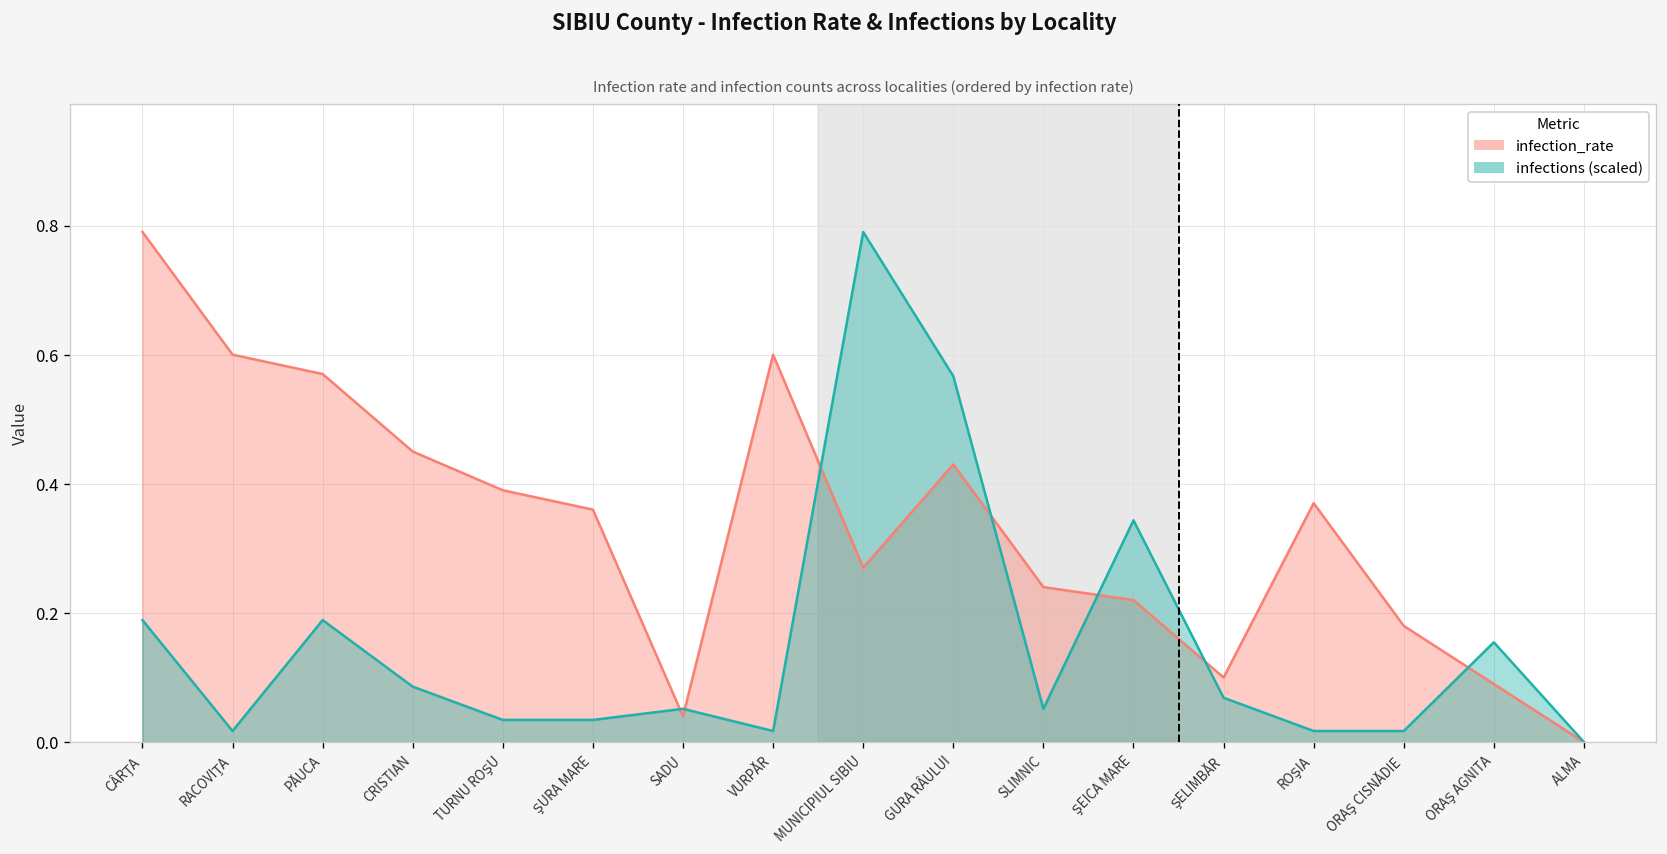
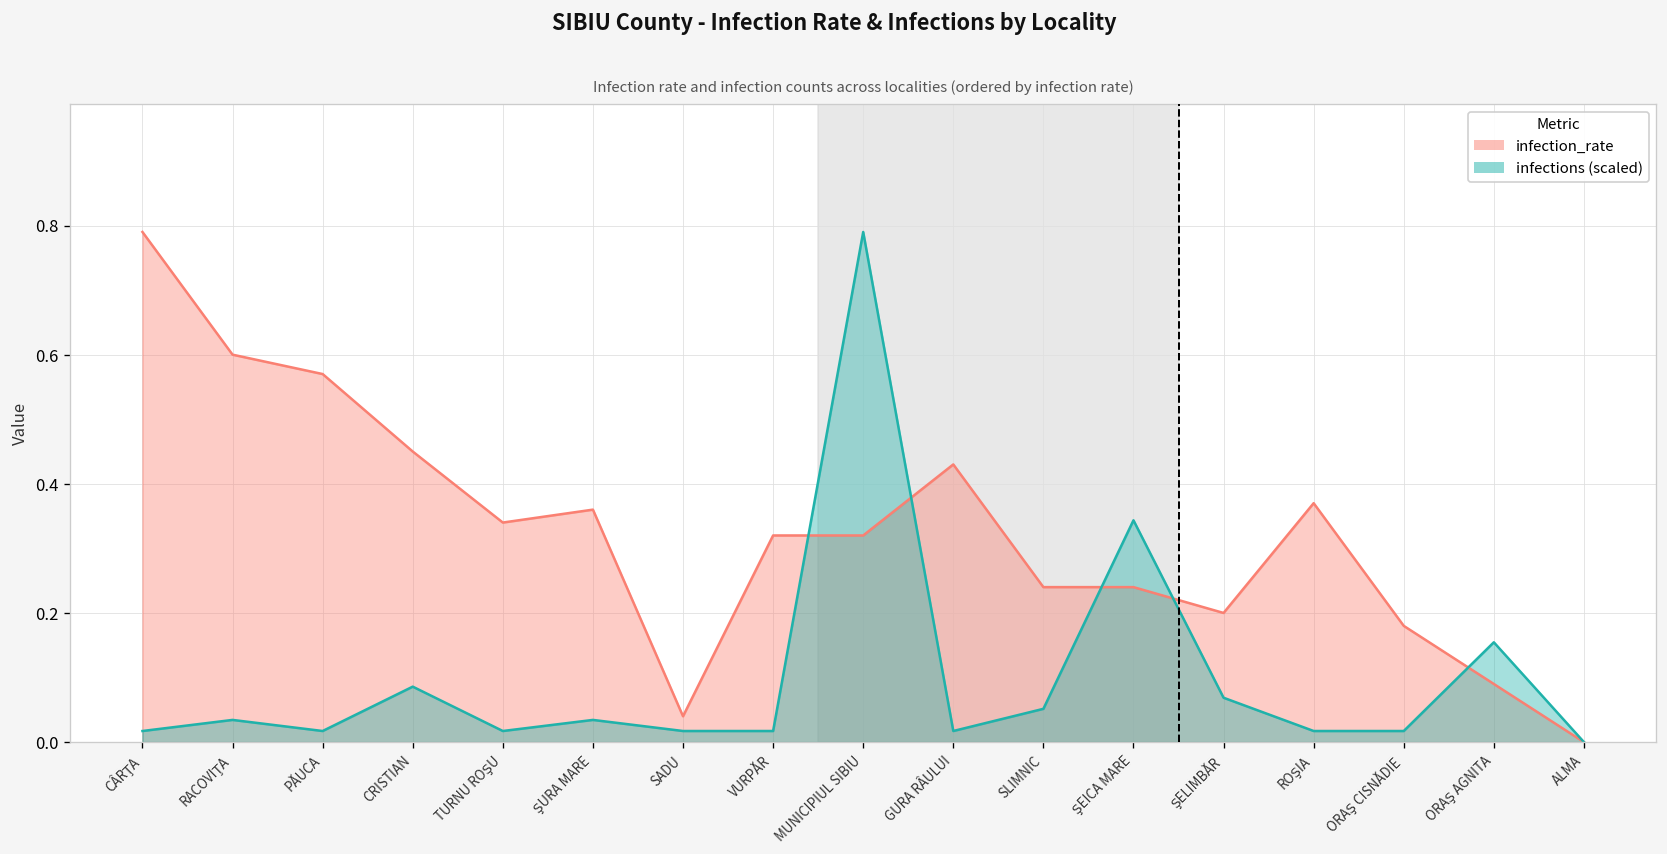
infections (scaled), CÂRŢA: 0.19 -> 0.02
infections (scaled), RACOVIŢA: 0.02 -> 0.03
infections (scaled), PĂUCA: 0.19 -> 0.02
infection_rate, TURNU ROŞU: 0.39 -> 0.34
infections (scaled), TURNU ROŞU: 0.03 -> 0.02
infections (scaled), SADU: 0.05 -> 0.02
infection_rate, VURPĂR: 0.60 -> 0.32
infection_rate, MUNICIPIUL SIBIU: 0.27 -> 0.32
infections (scaled), GURA RÂULUI: 0.57 -> 0.02
infection_rate, ŞEICA MARE: 0.22 -> 0.24
infection_rate, ŞELIMBĂR: 0.1 -> 0.2
